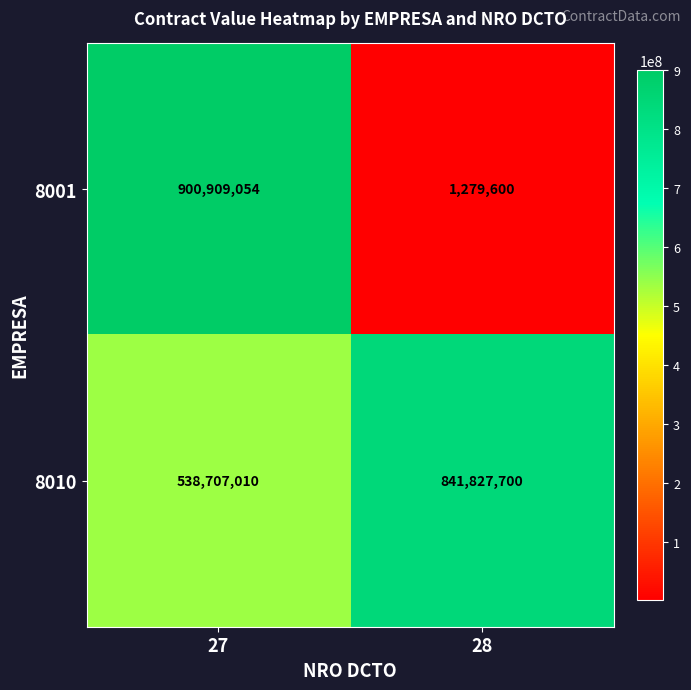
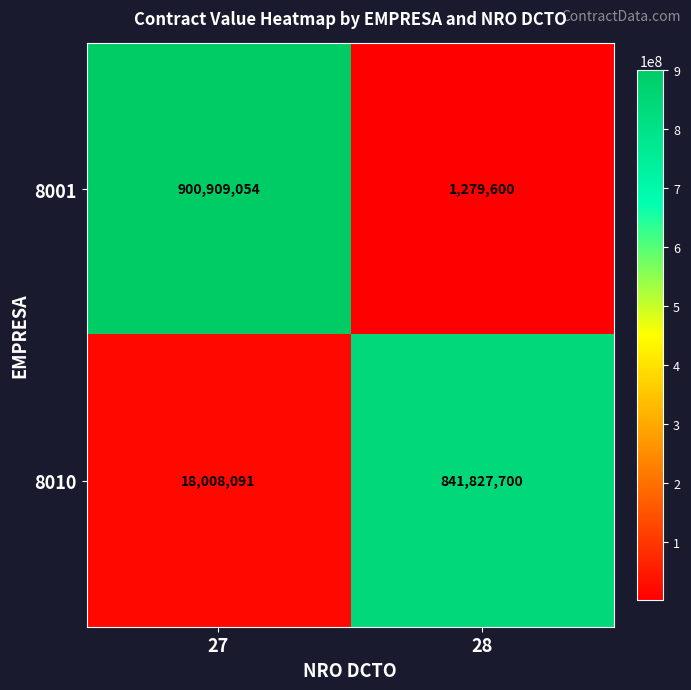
8010, 27: 538,707,010 -> 18,008,091
